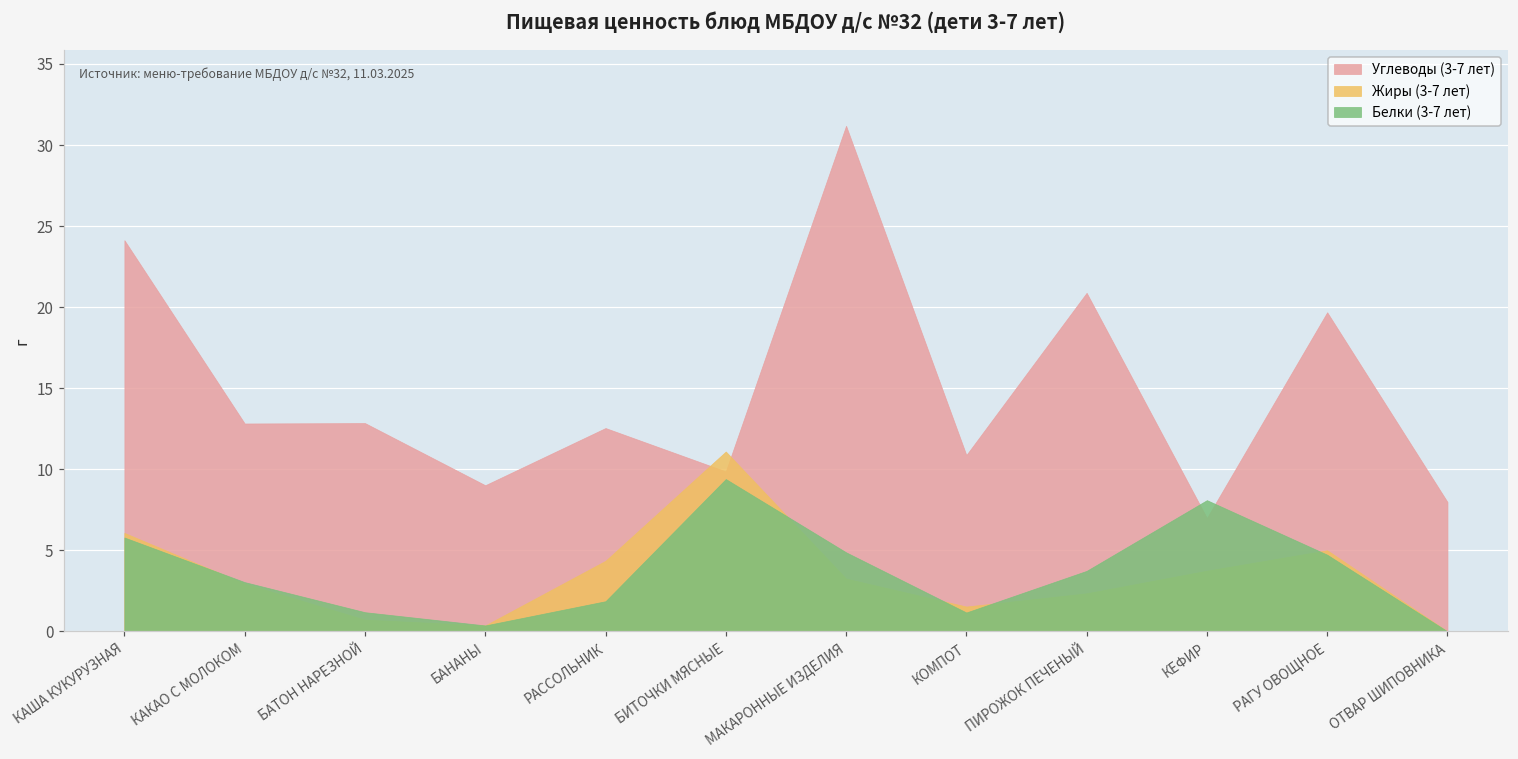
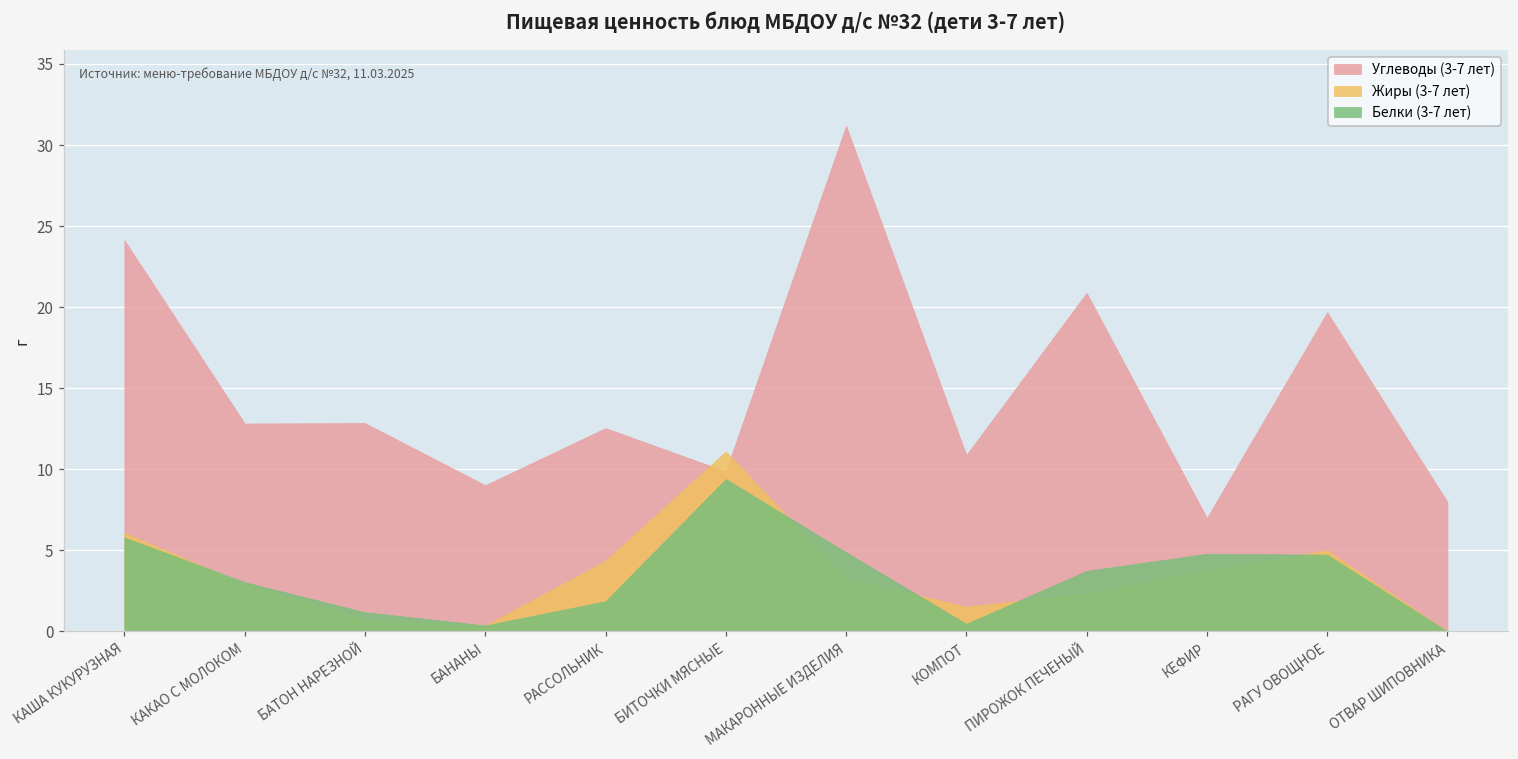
Белки (3-7 лет), КОМПОТ: 1.2 -> 0.5
Белки (3-7 лет), КЕФИР: 8.1 -> 4.8
